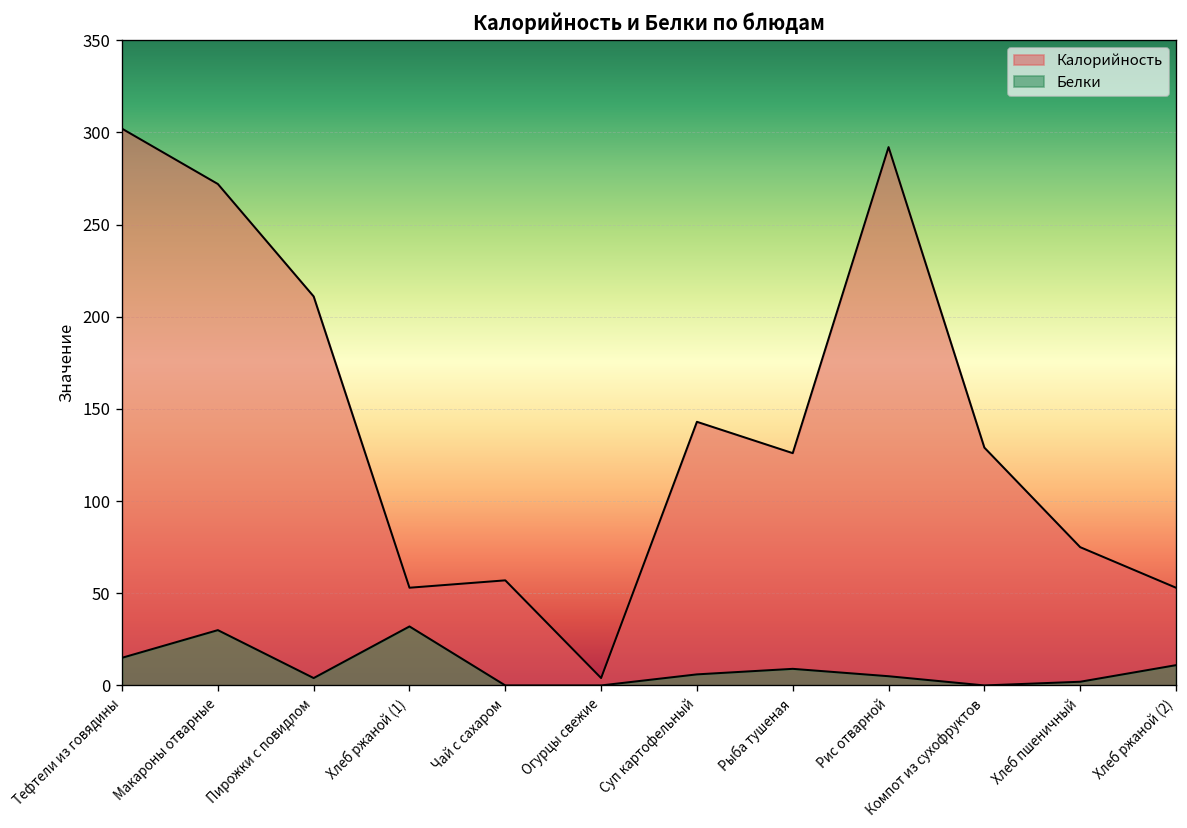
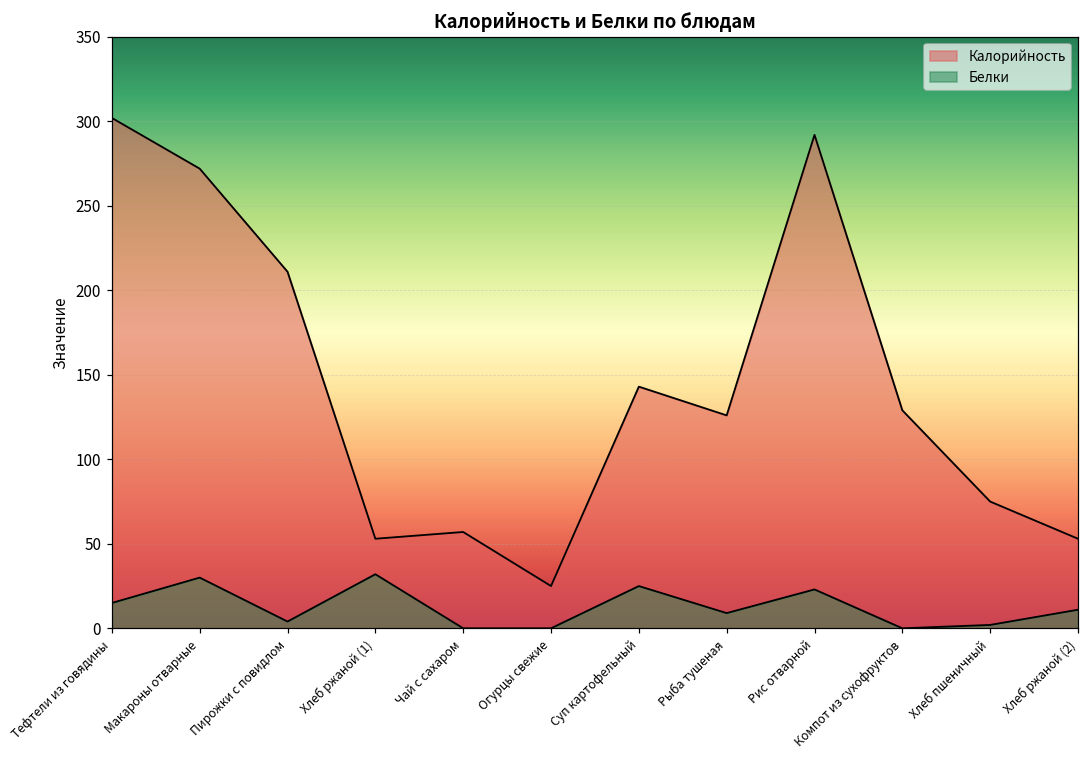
Калорийность, Огурцы свежие: 4 -> 25
Белки, Суп картофельный: 6 -> 25
Белки, Рис отварной: 5 -> 23
